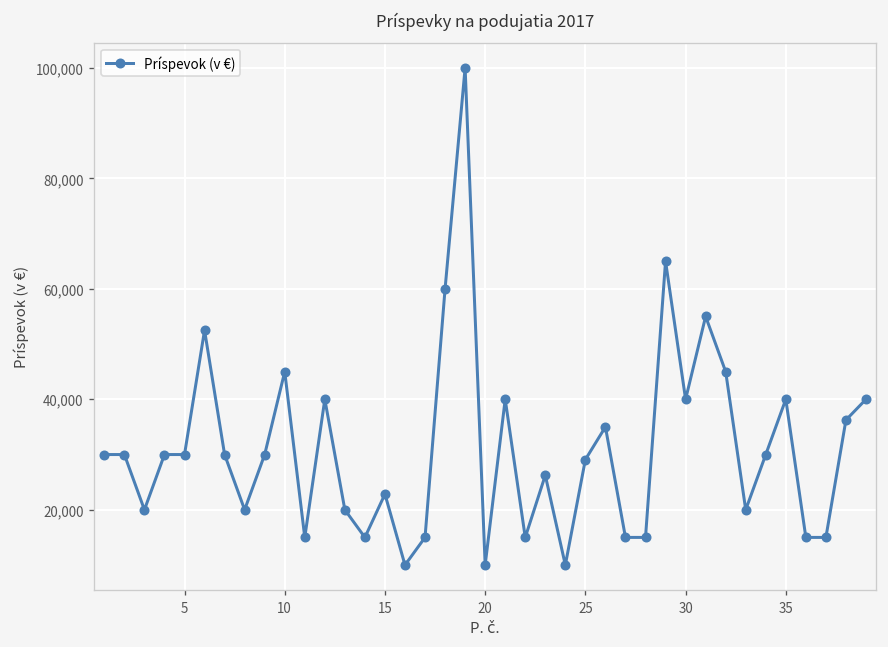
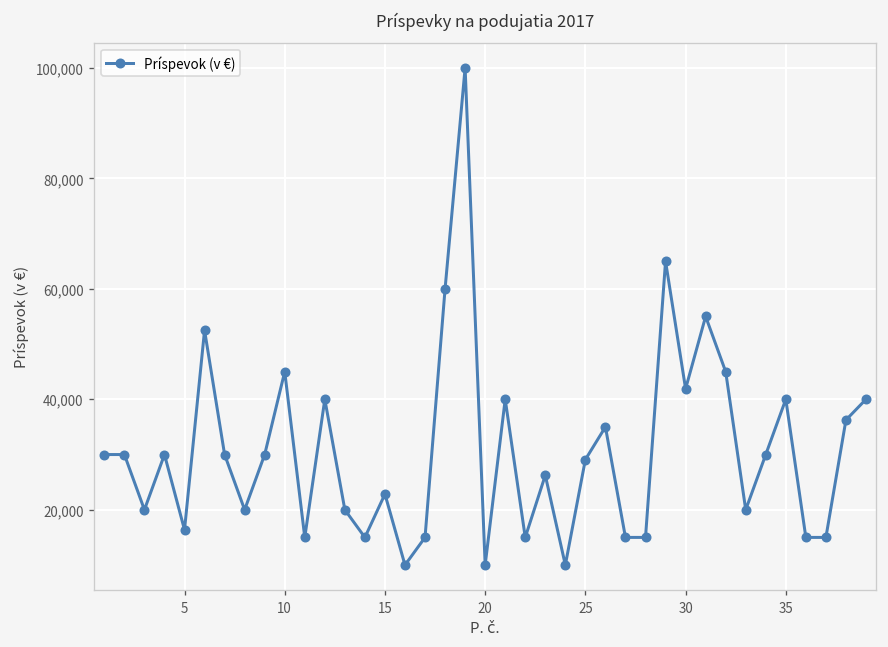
5: 30,000 -> 16,000
30: 40,000 -> 42,000
